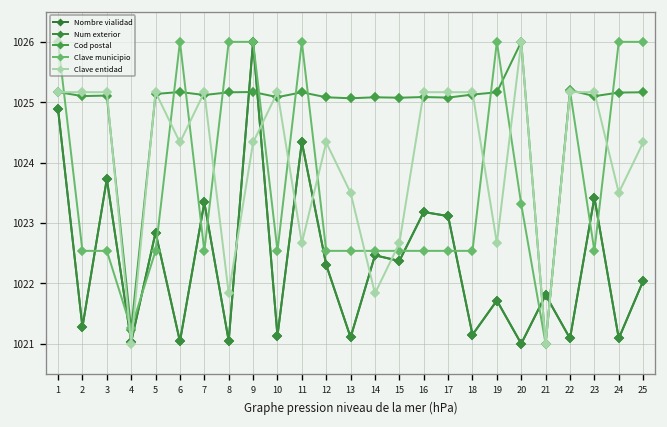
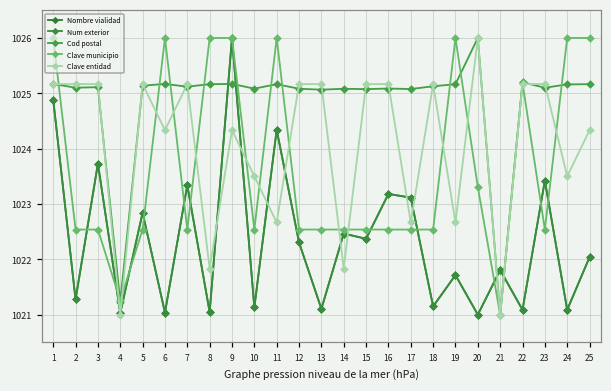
Clave entidad, 10: 1025.2 -> 1023.5
Clave entidad, 12: 1024.3 -> 1025.2
Clave entidad, 13: 1023.5 -> 1025.2
Clave entidad, 15: 1022.7 -> 1025.2
Clave entidad, 17: 1025.2 -> 1022.7
